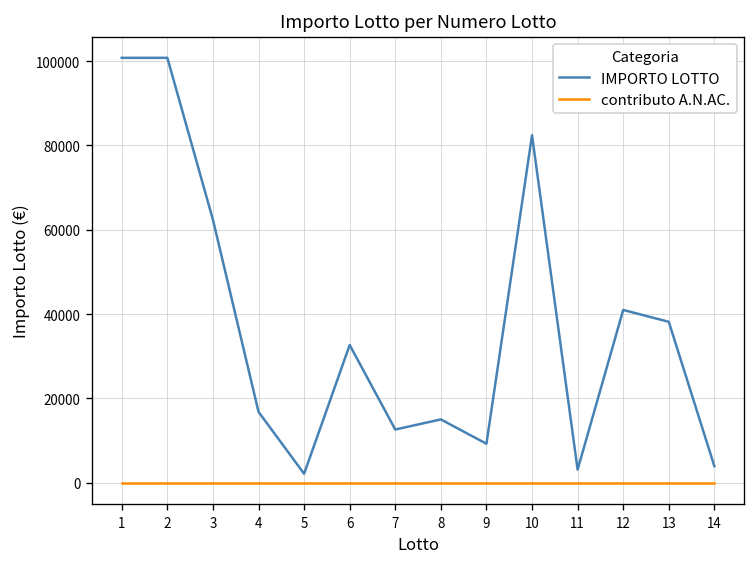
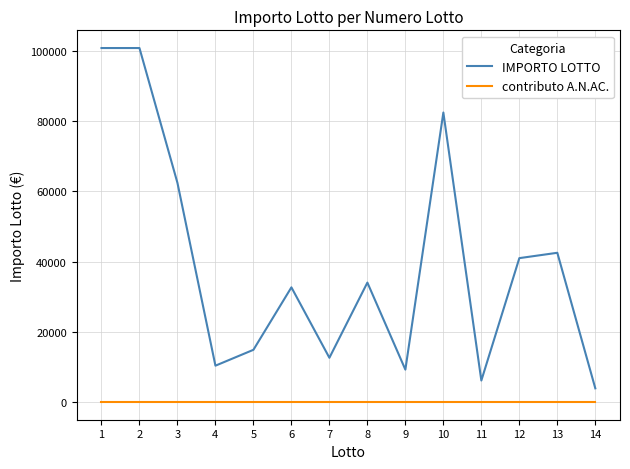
IMPORTO LOTTO, 4: 17000 -> 10000
IMPORTO LOTTO, 5: 2000 -> 15000
IMPORTO LOTTO, 8: 15000 -> 34000
IMPORTO LOTTO, 11: 3000 -> 6000
IMPORTO LOTTO, 13: 38000 -> 42000
